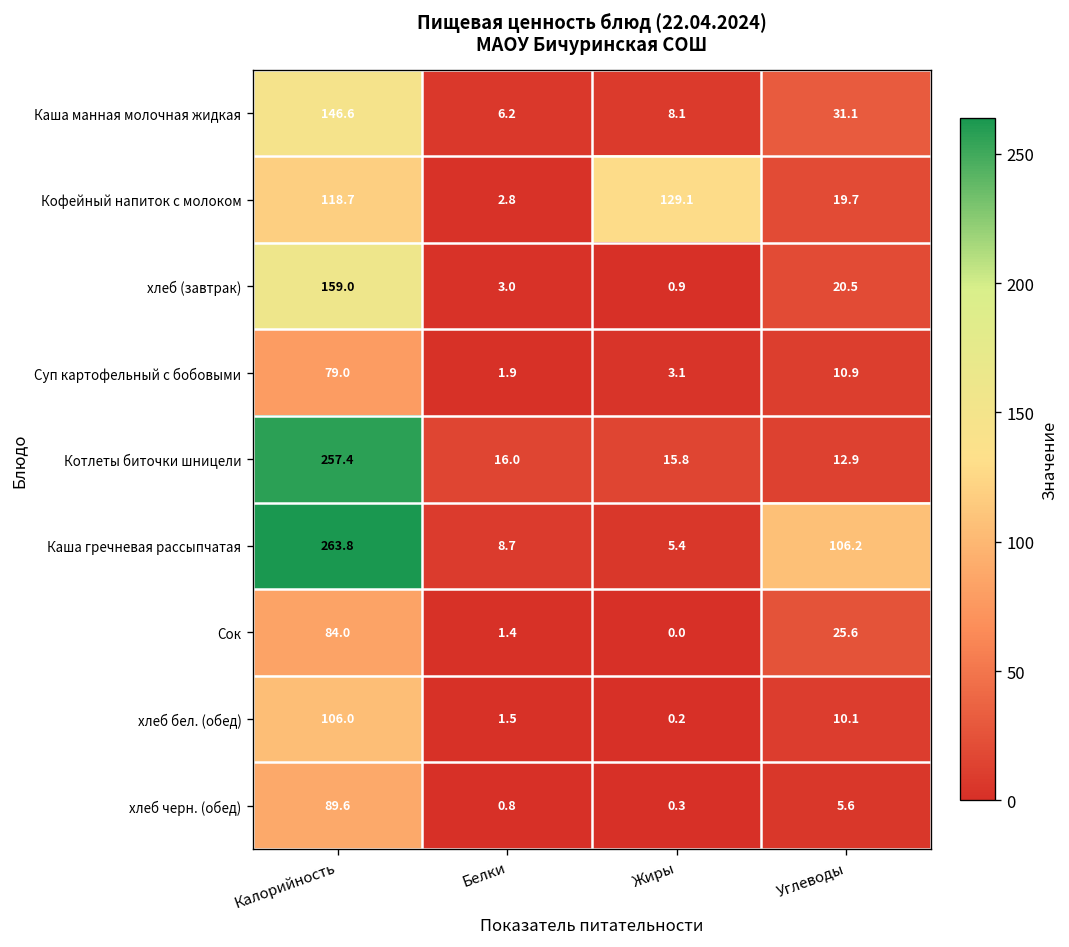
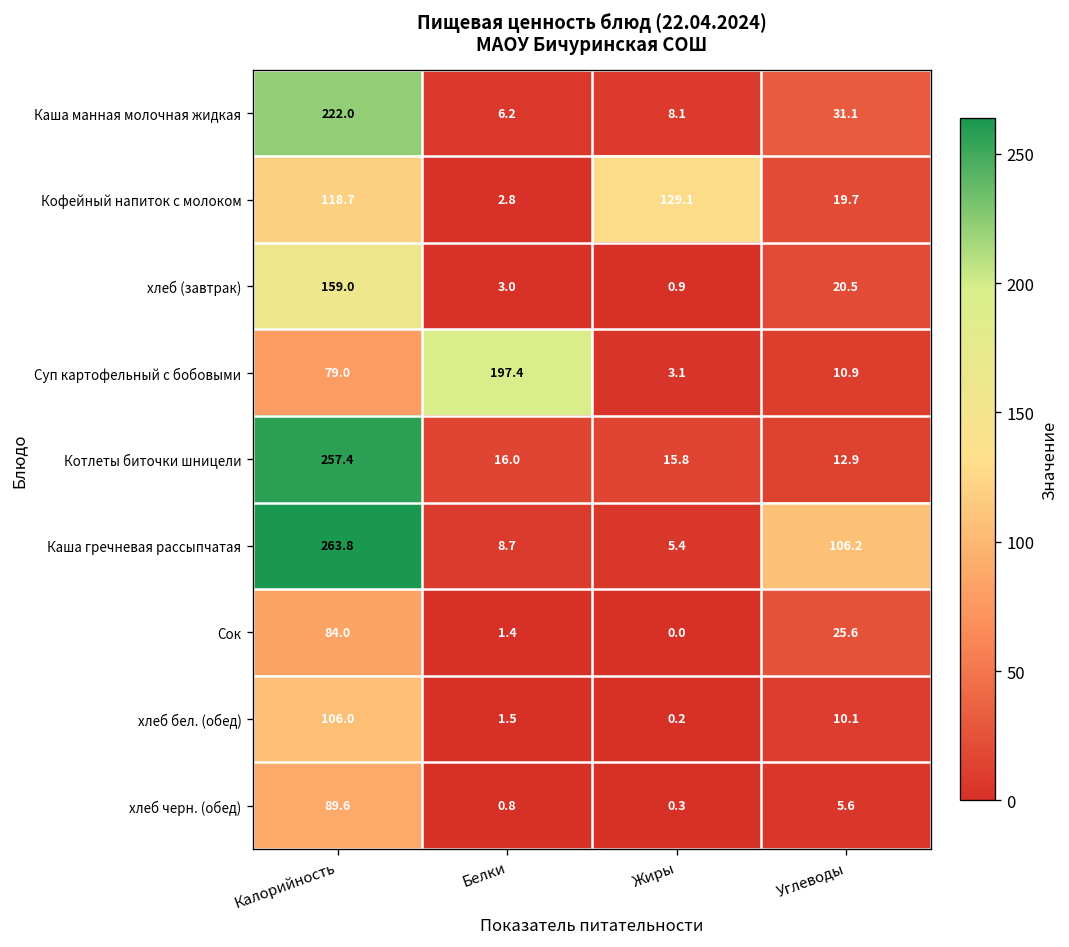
Каша манная молочная жидкая, Калорийность: 146.6 -> 222.0
Суп картофельный с бобовыми, Белки: 1.9 -> 197.4
